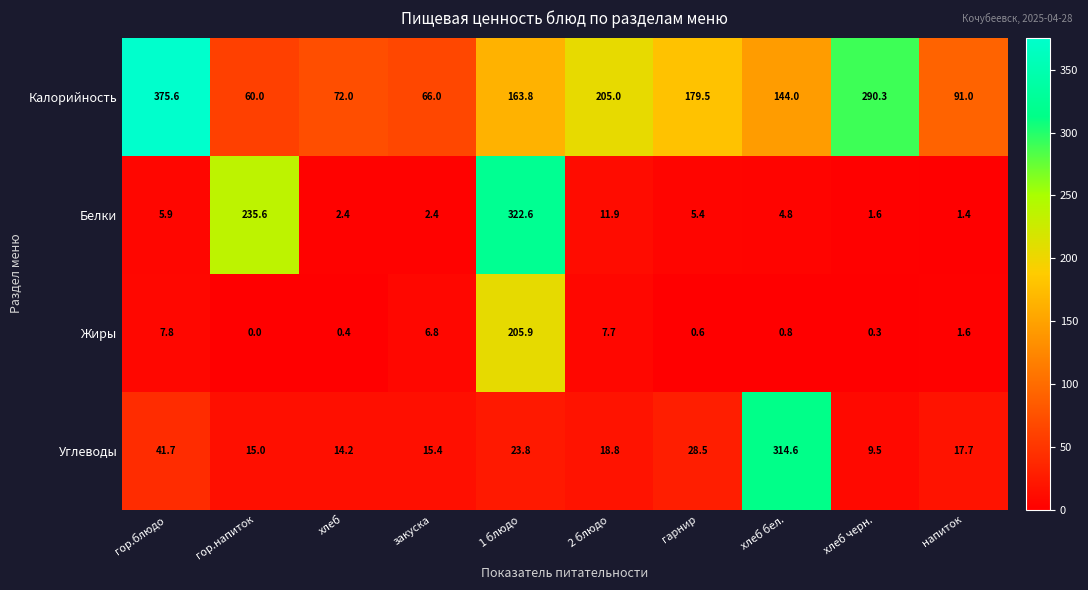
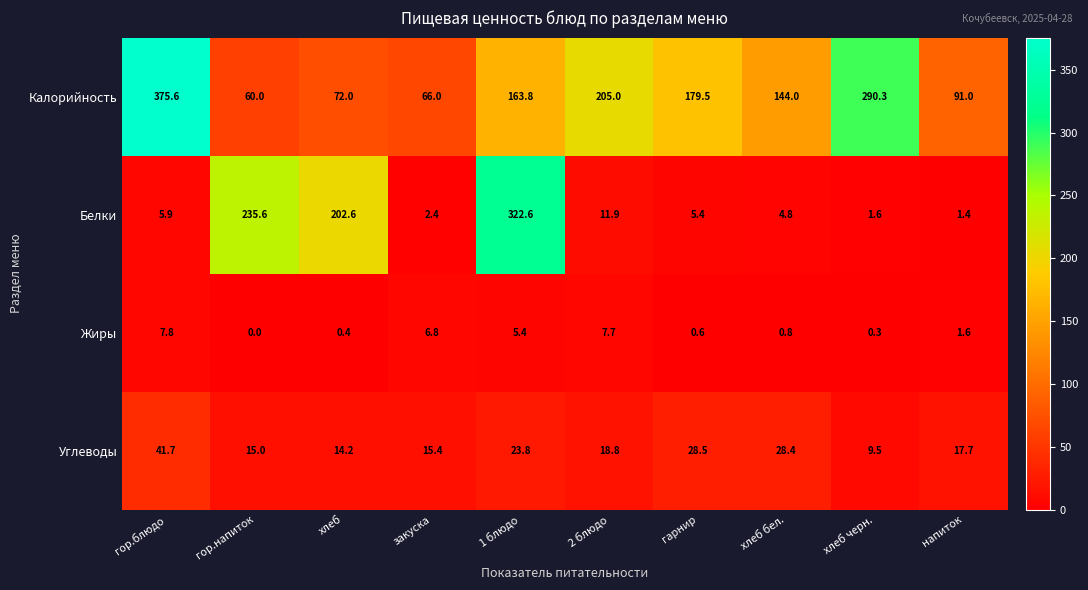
Белки, хлеб: 2.4 -> 202.6
Жиры, 1 блюдо: 205.9 -> 5.4
Углеводы, хлеб бел.: 314.6 -> 28.4
